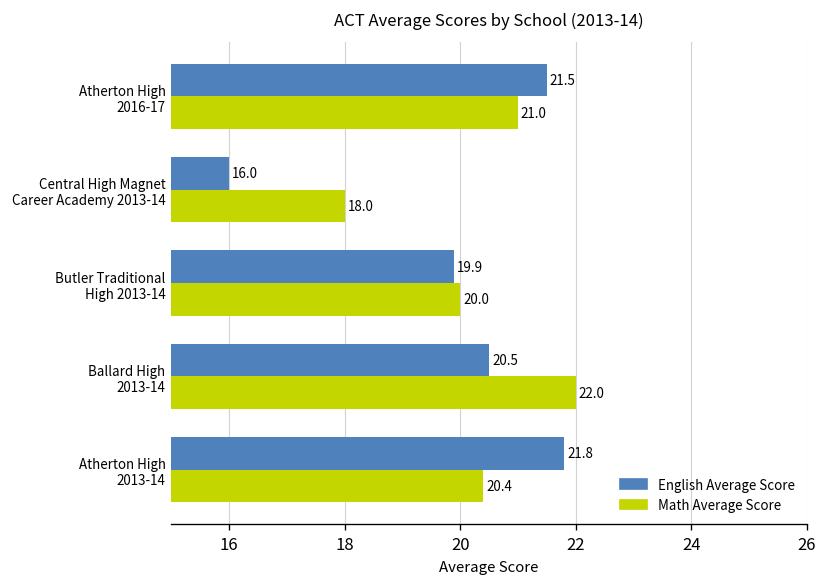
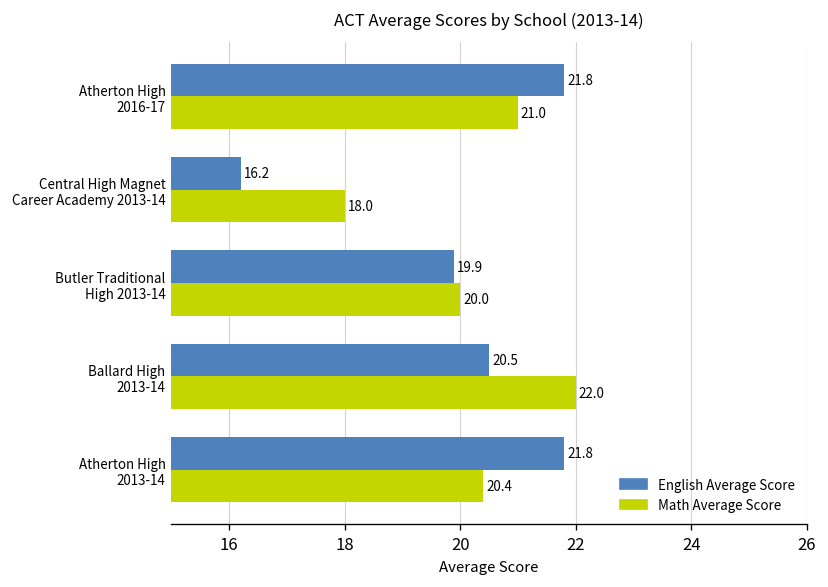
English Average Score, Atherton High 2016-17: 21.5 -> 21.8
English Average Score, Central High Magnet Career Academy 2013-14: 16.0 -> 16.2
